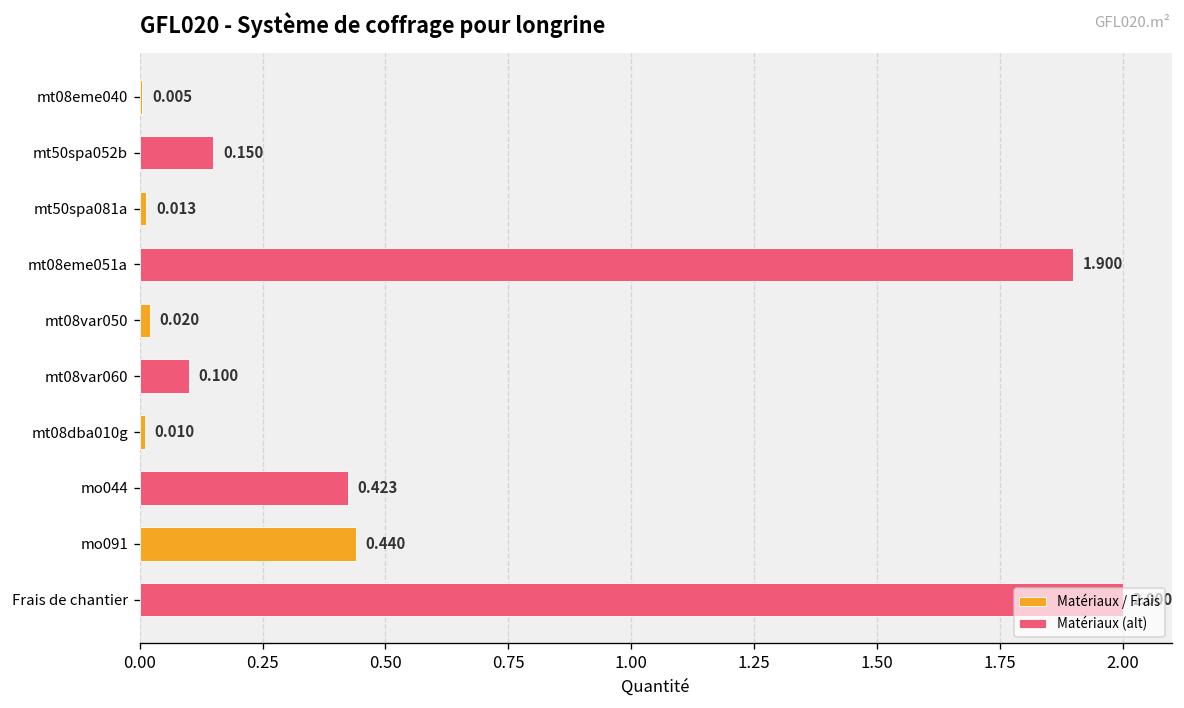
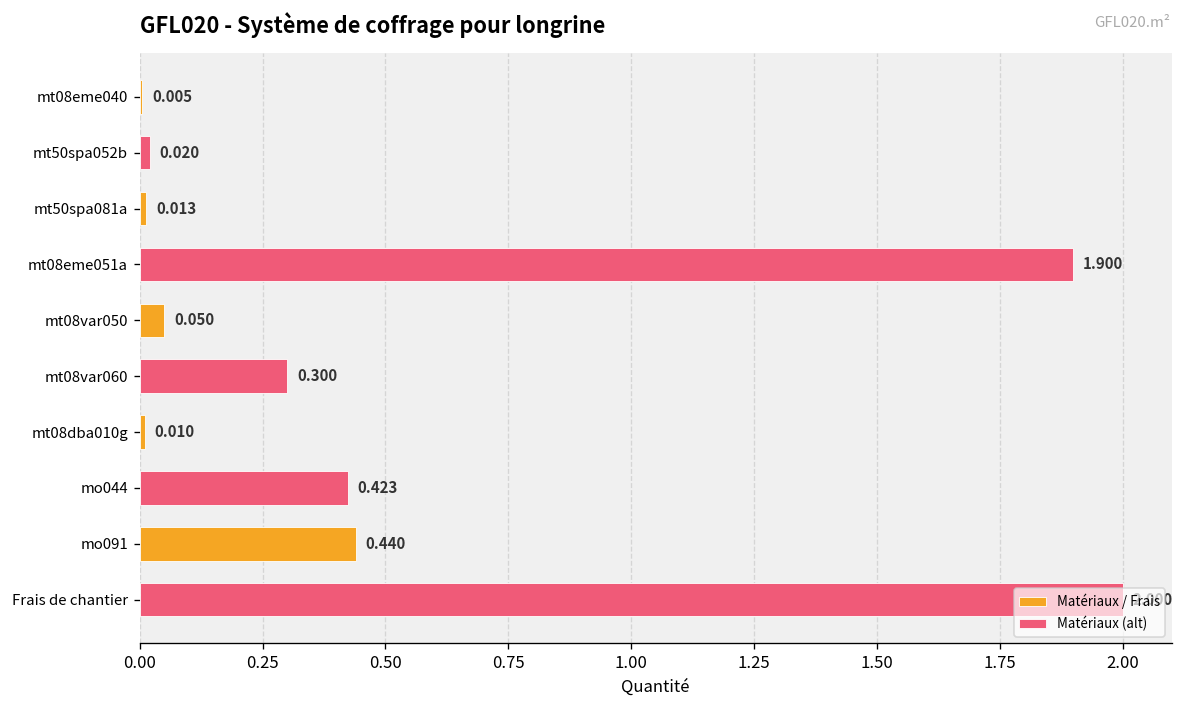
Matériaux (alt), mt50spa052b: 0.150 -> 0.020
Matériaux / Frais, mt08var050: 0.020 -> 0.050
Matériaux (alt), mt08var060: 0.100 -> 0.300
